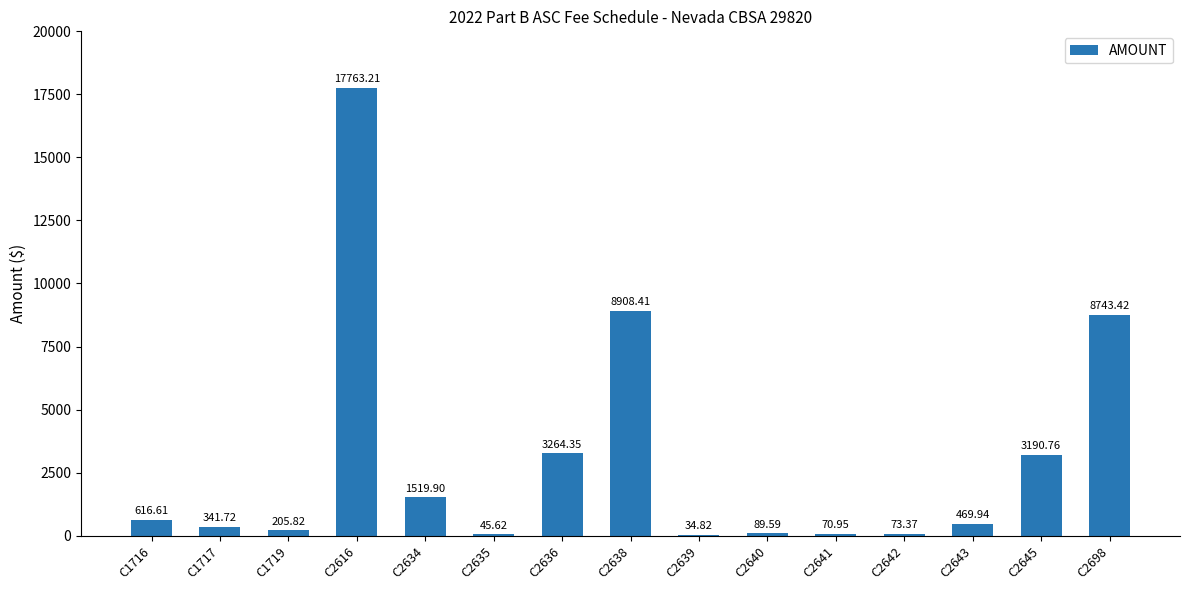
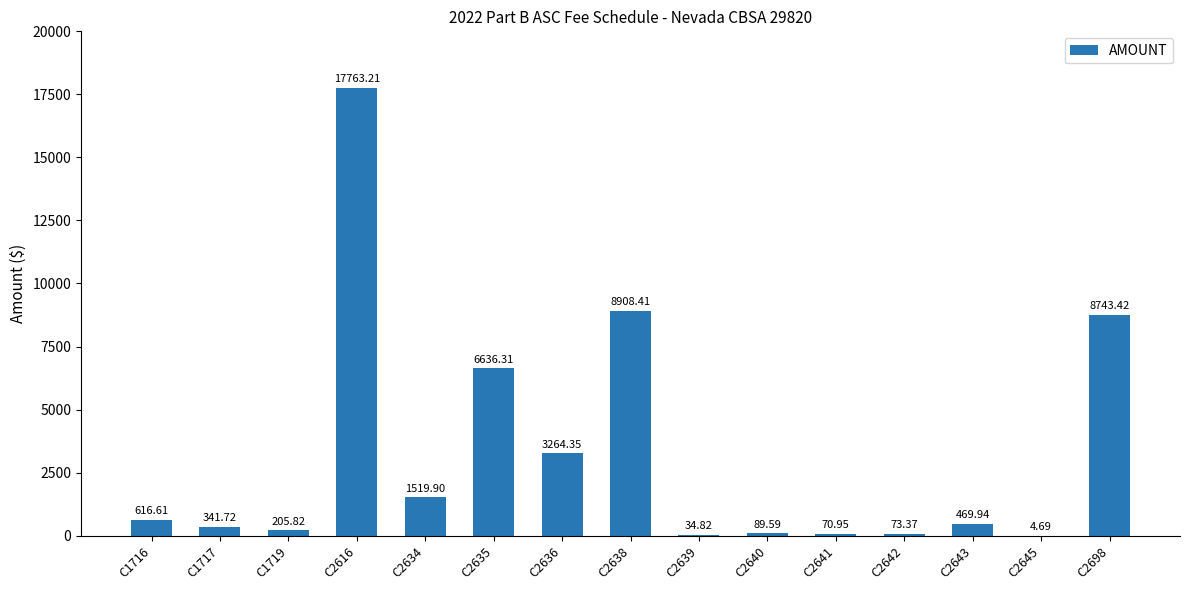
C2635: 45.62 -> 6636.31
C2645: 3190.76 -> 4.69
